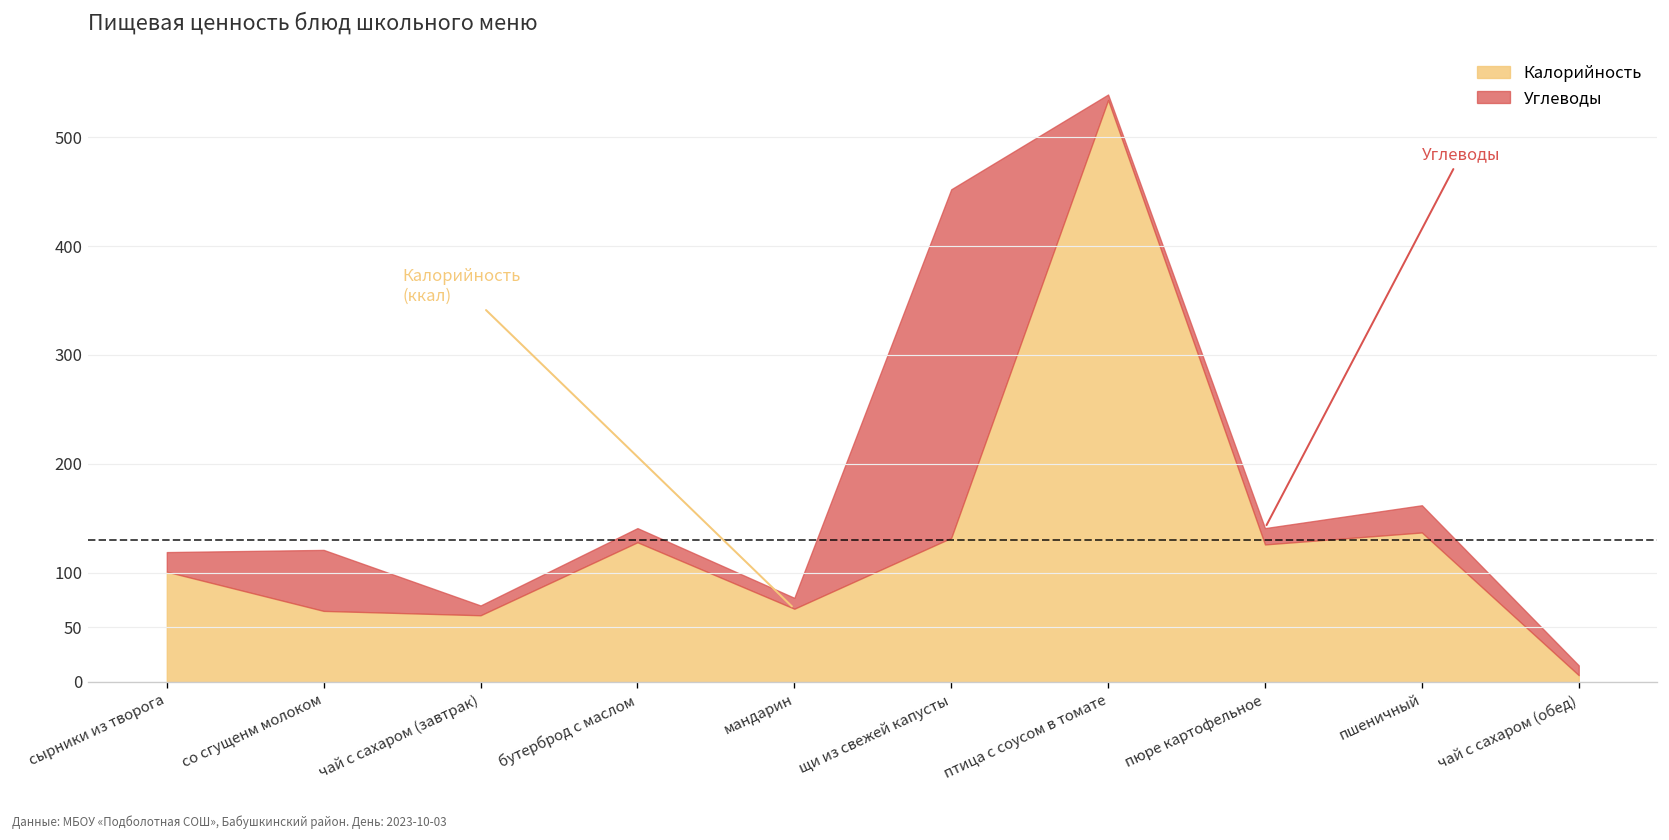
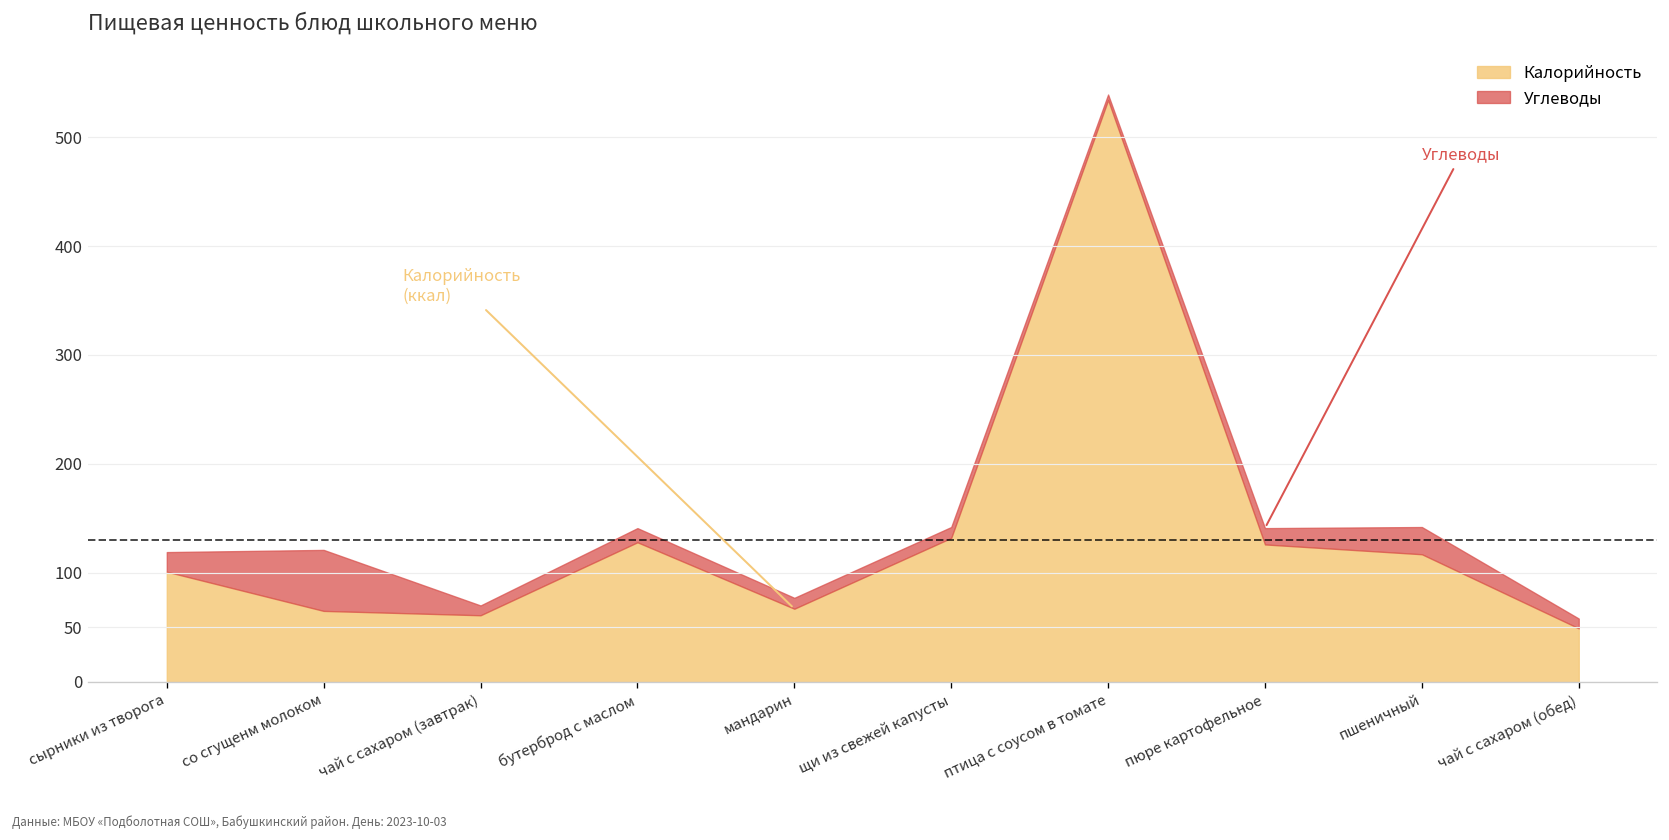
Углеводы, щи из свежей капусты: 320 -> 10
Калорийность, пшеничный: 140 -> 120
Калорийность, чай с сахаром (обед): 10 -> 50
